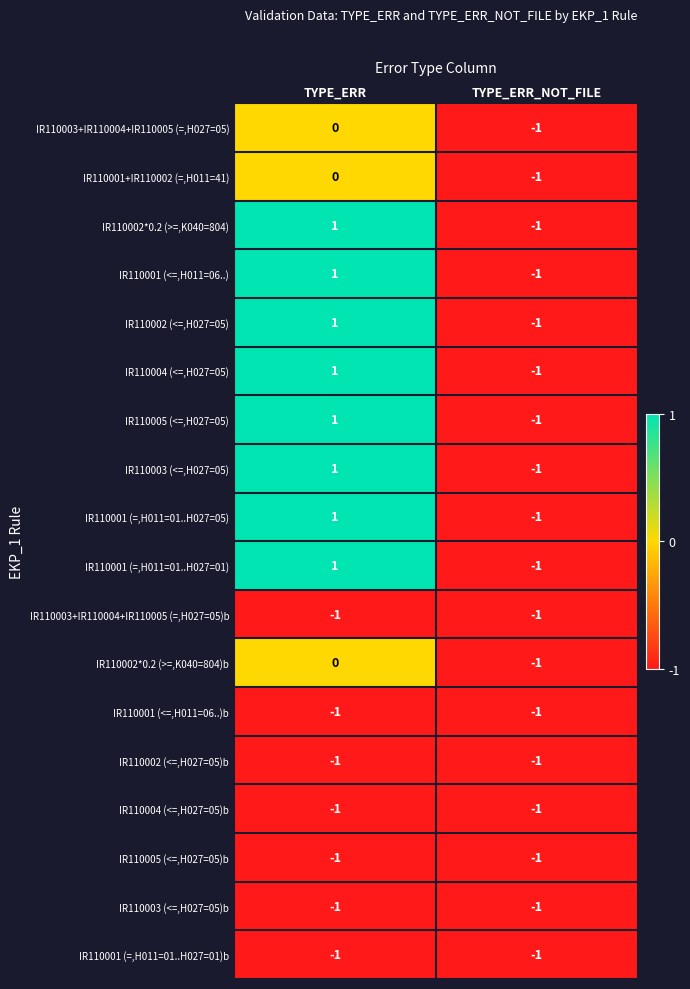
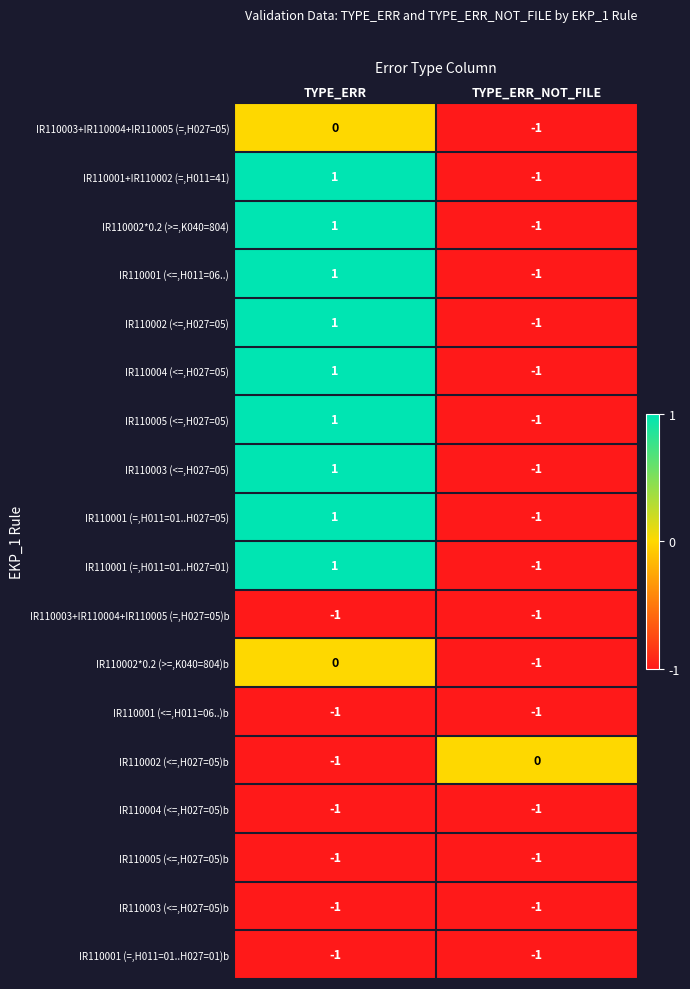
IR110001+IR110002 (=,H011=41), TYPE_ERR: 0 -> 1
IR110002 (<=,H027=05)b, TYPE_ERR_NOT_FILE: -1 -> 0
